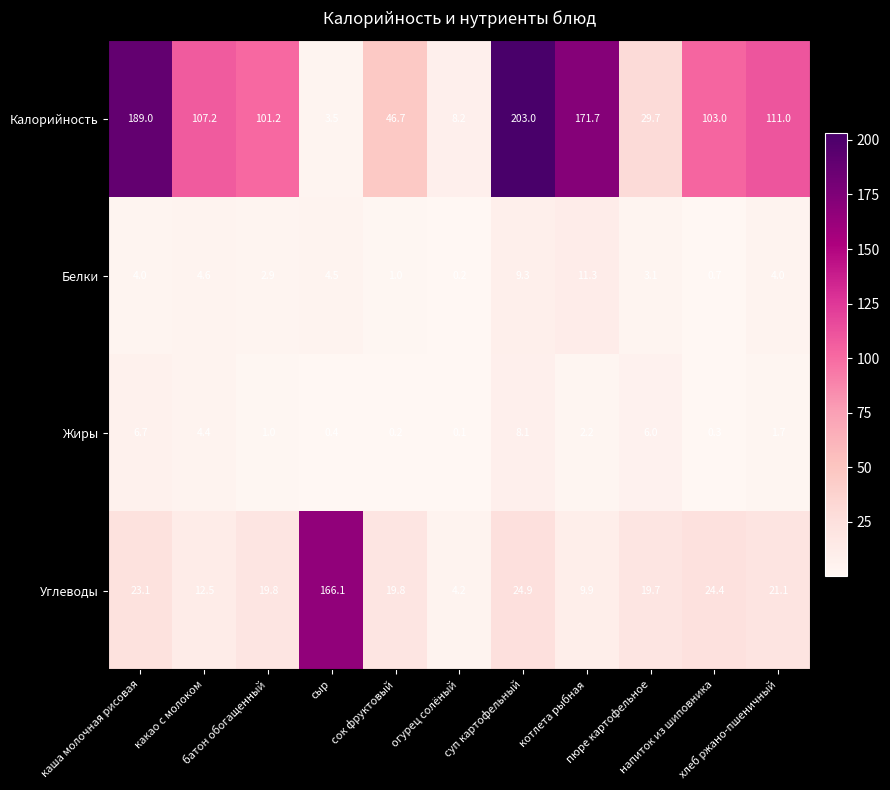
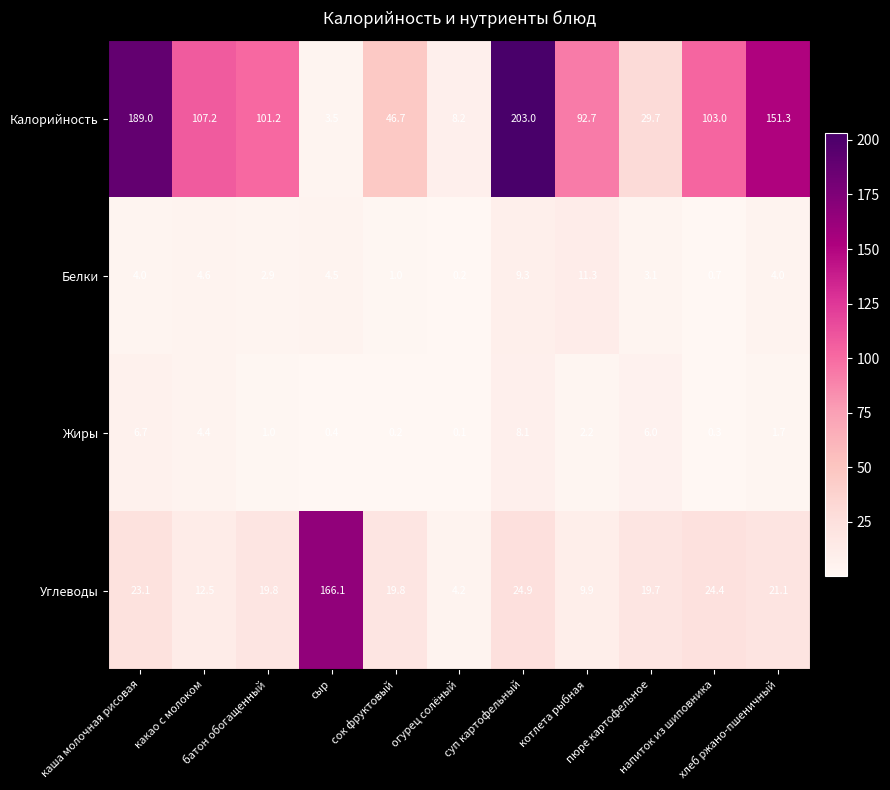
Калорийность, котлета рыбная: 171.7 -> 92.7
Калорийность, хлеб ржано-пшеничный: 111.0 -> 151.3
